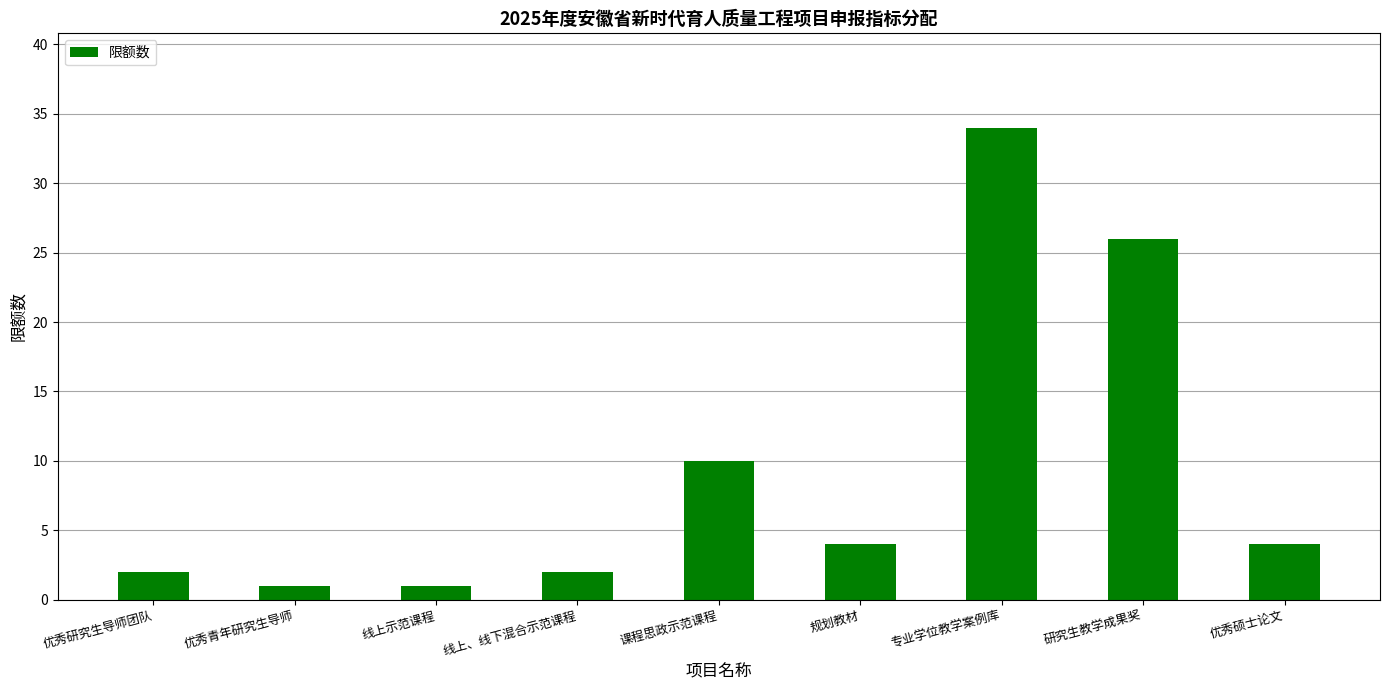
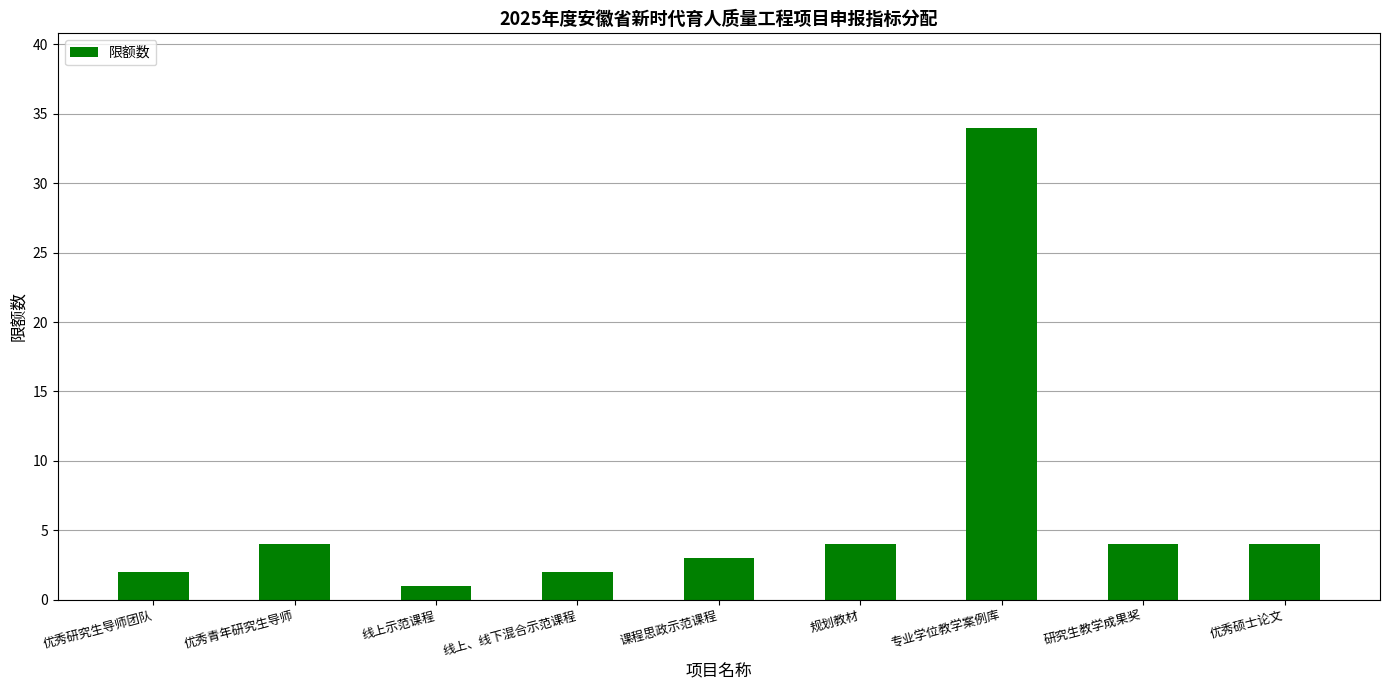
优秀青年研究生导师: 1 -> 4
课程思政示范课程: 10 -> 3
研究生教学成果奖: 26 -> 4
